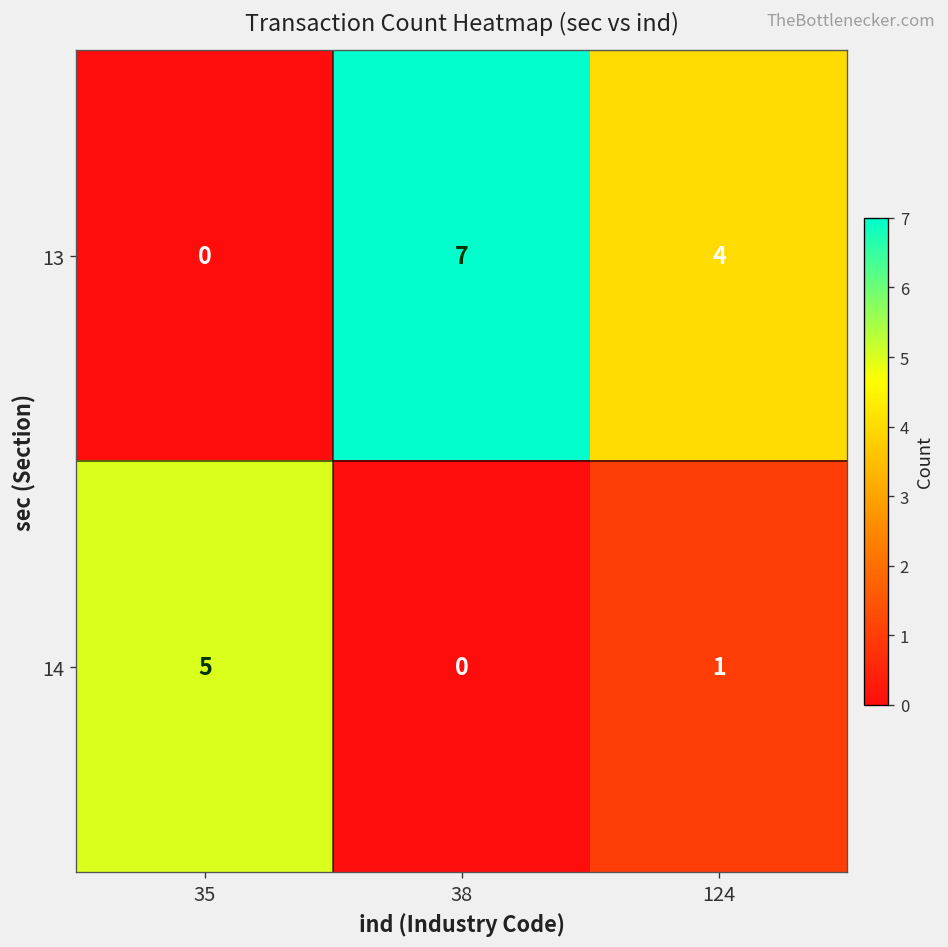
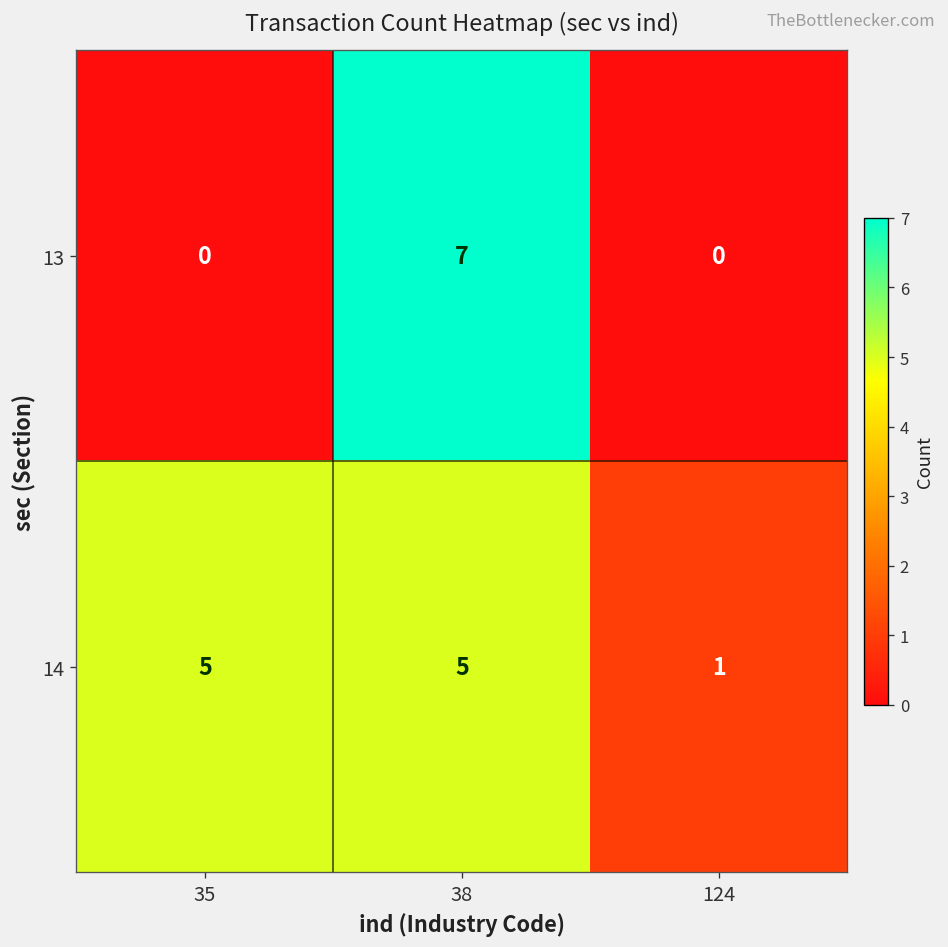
13, 124: 4 -> 0
14, 38: 0 -> 5
